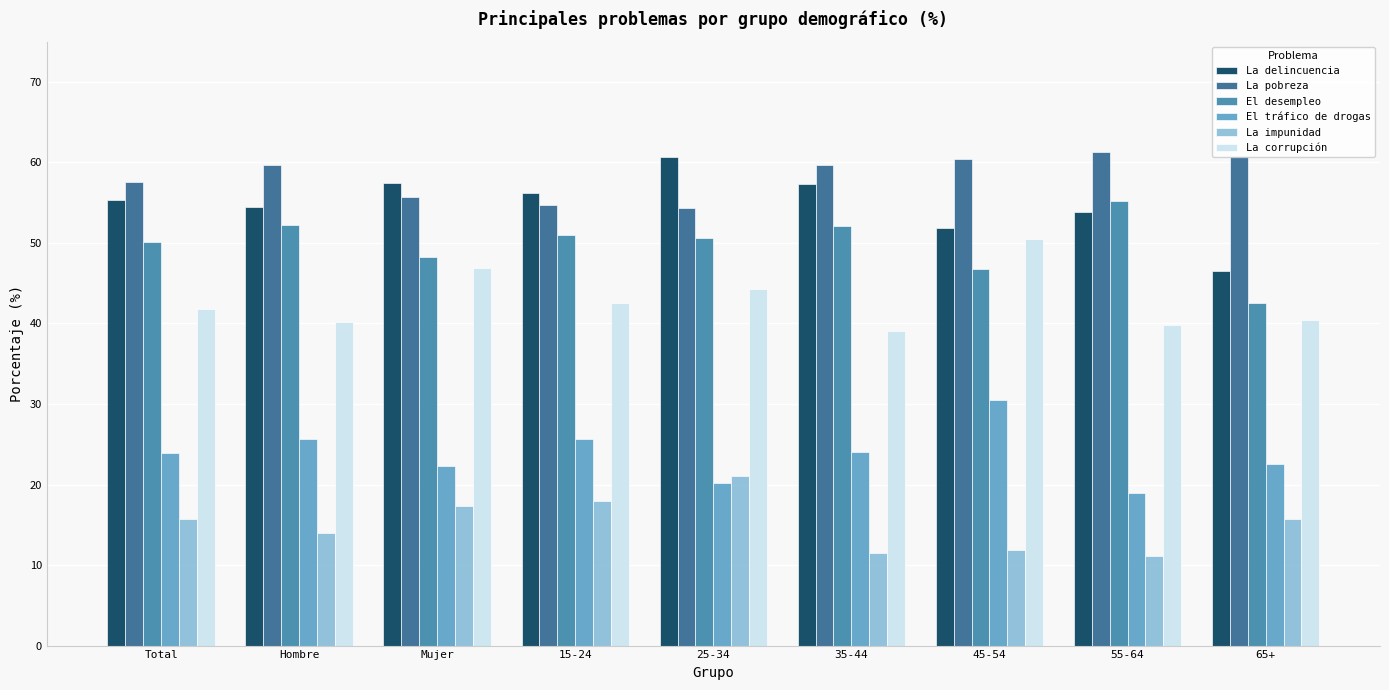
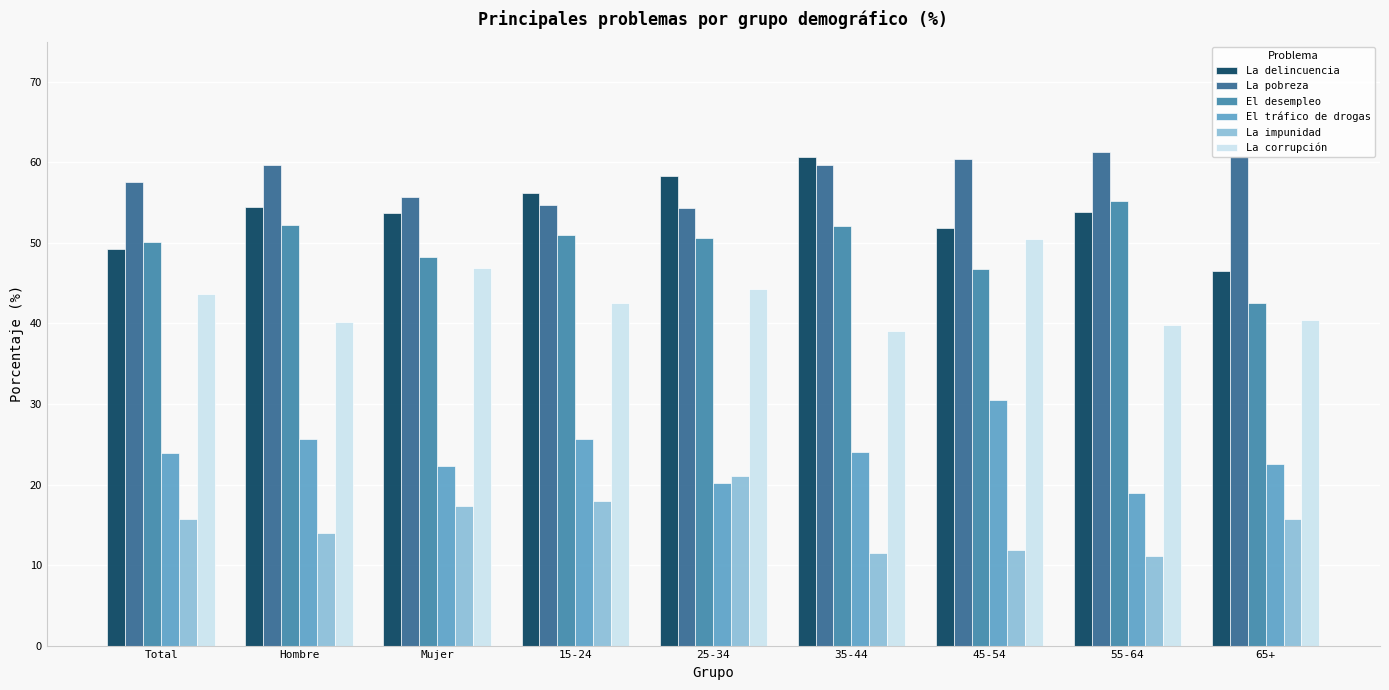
La delincuencia, Total: 55 -> 49
La corrupción, Total: 42 -> 44
La delincuencia, Mujer: 57 -> 54
La delincuencia, 25-34: 61 -> 58
La delincuencia, 35-44: 57 -> 61
